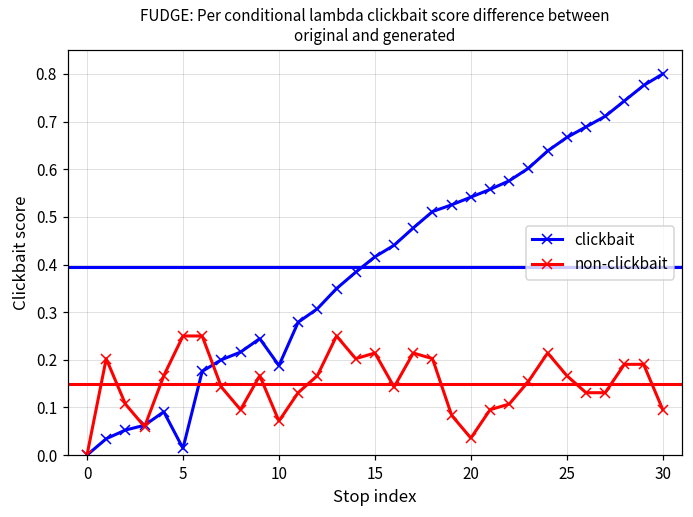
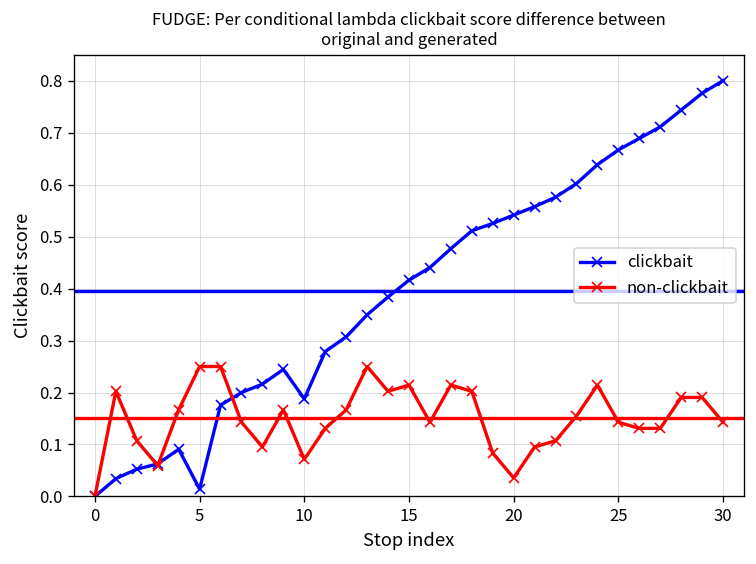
non-clickbait, 25: 0.17 -> 0.14
non-clickbait, 30: 0.10 -> 0.14
